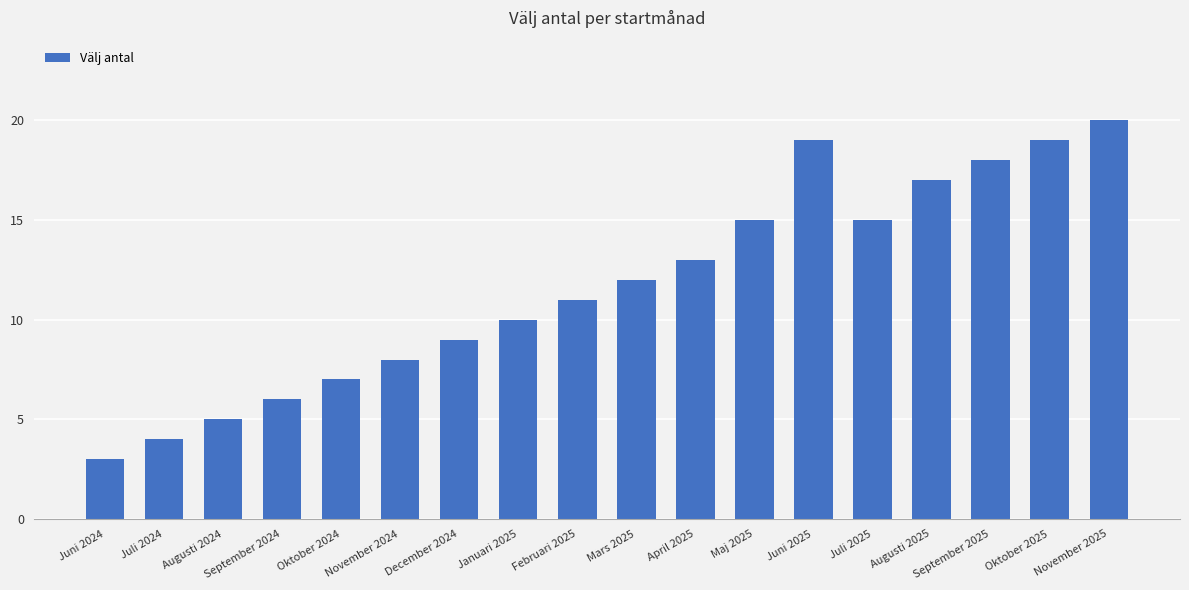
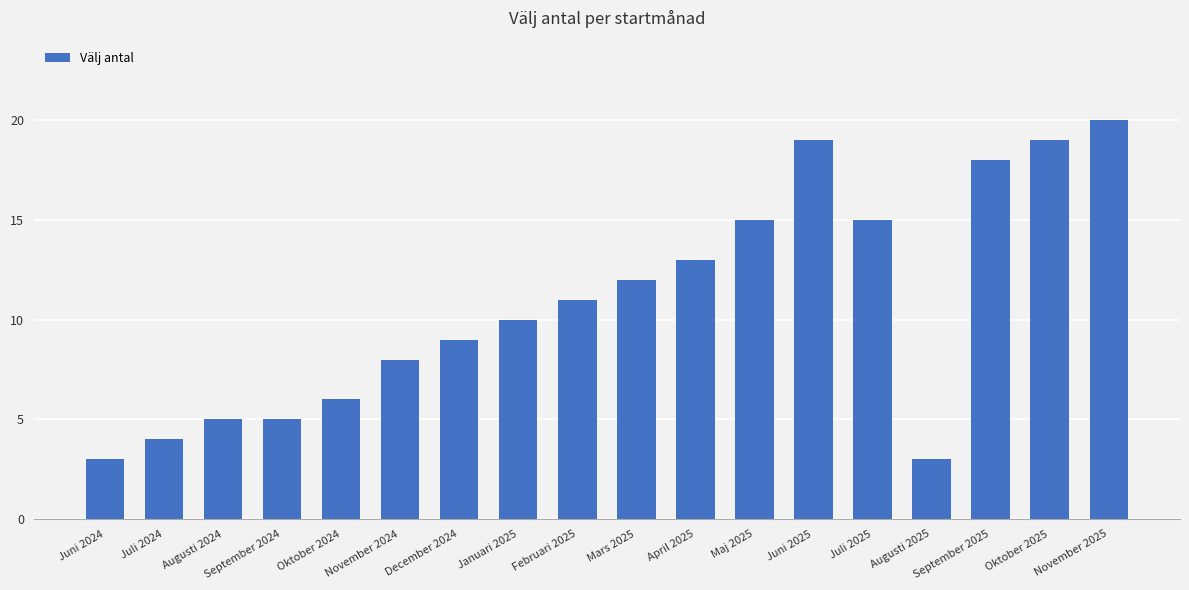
September 2024: 6 -> 5
Oktober 2024: 7 -> 6
Augusti 2025: 17 -> 3
